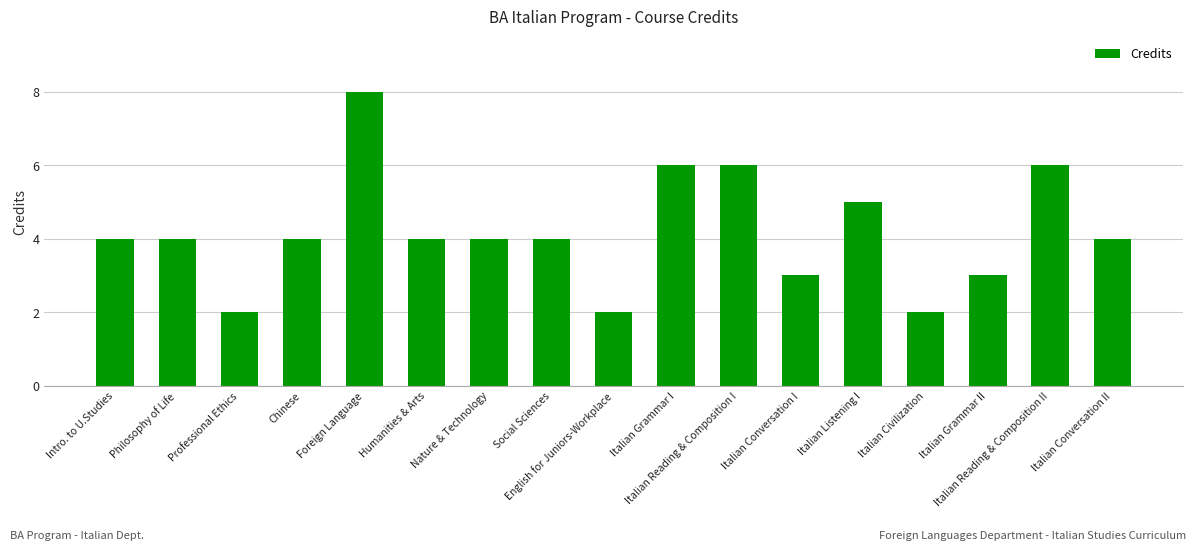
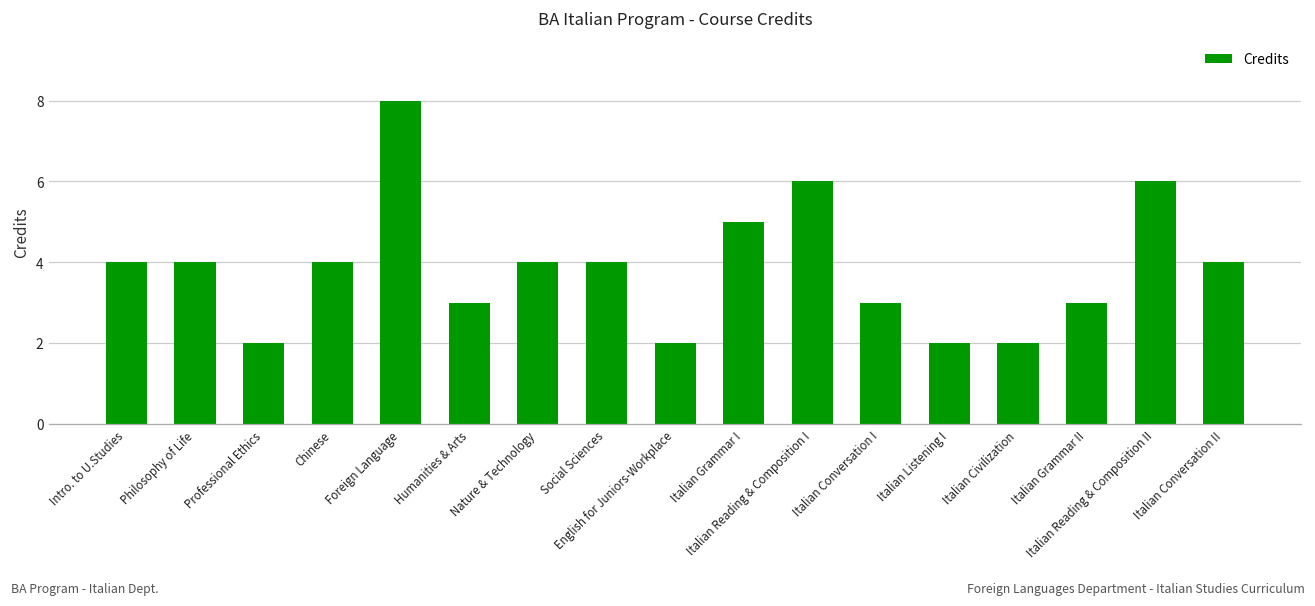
Humanities & Arts: 4 -> 3
Italian Grammar I: 6 -> 5
Italian Listening I: 5 -> 2
